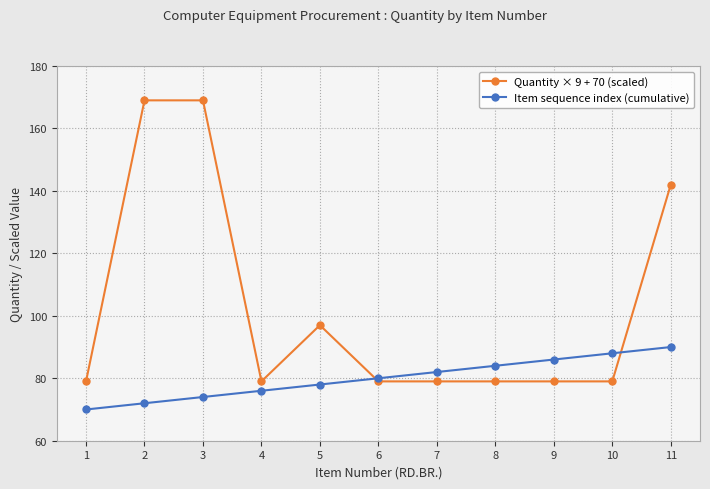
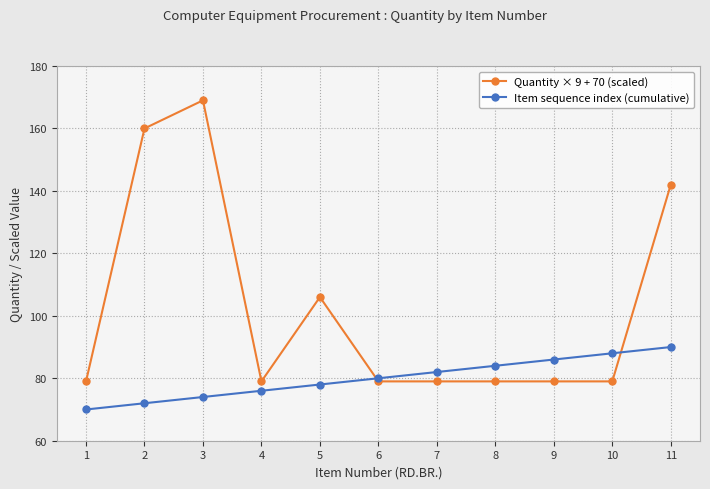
Quantity × 9 + 70 (scaled), 2: 169 -> 160
Quantity × 9 + 70 (scaled), 5: 97 -> 106
